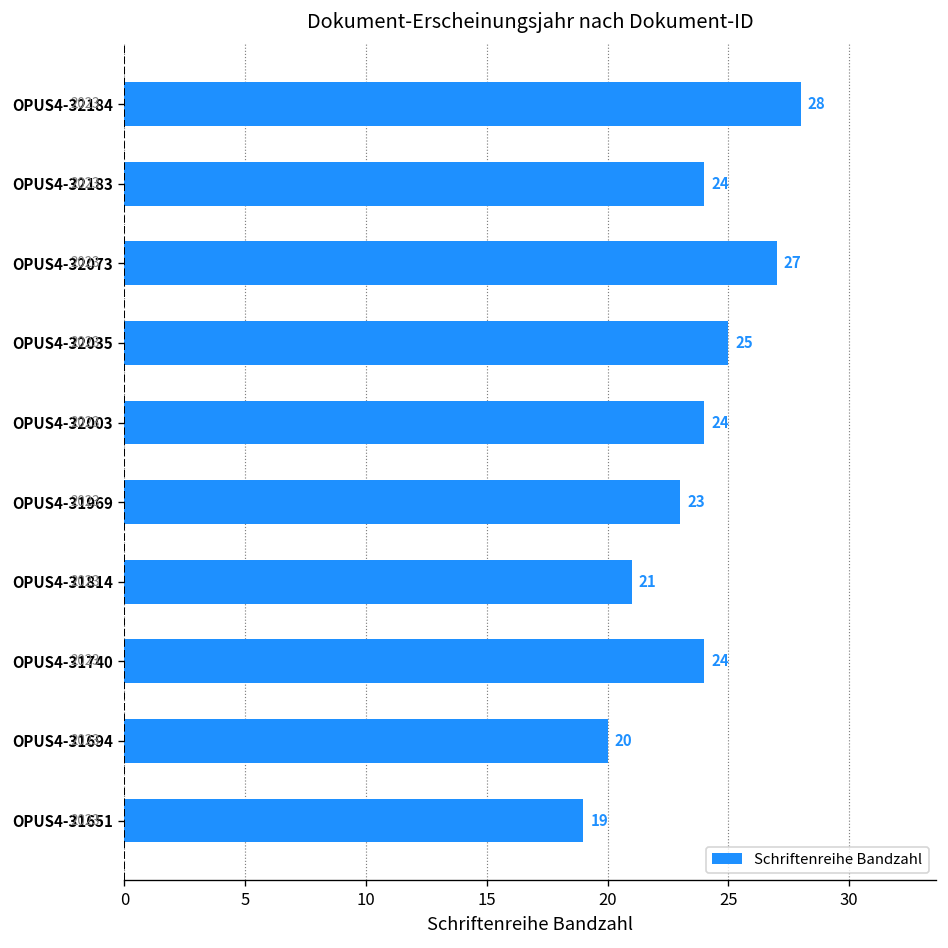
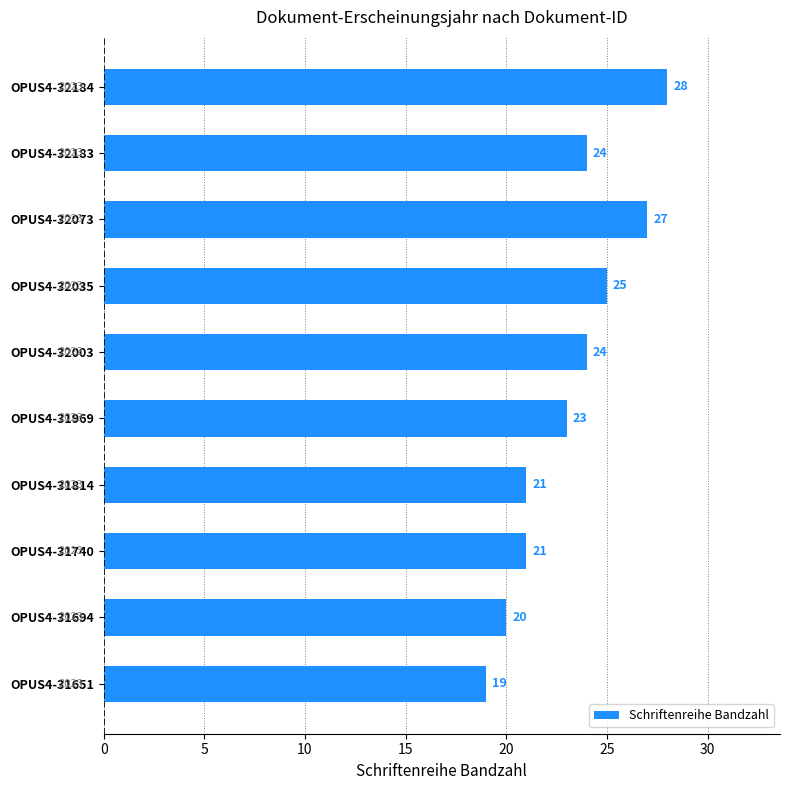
OPUS4-31740: 24 -> 21
